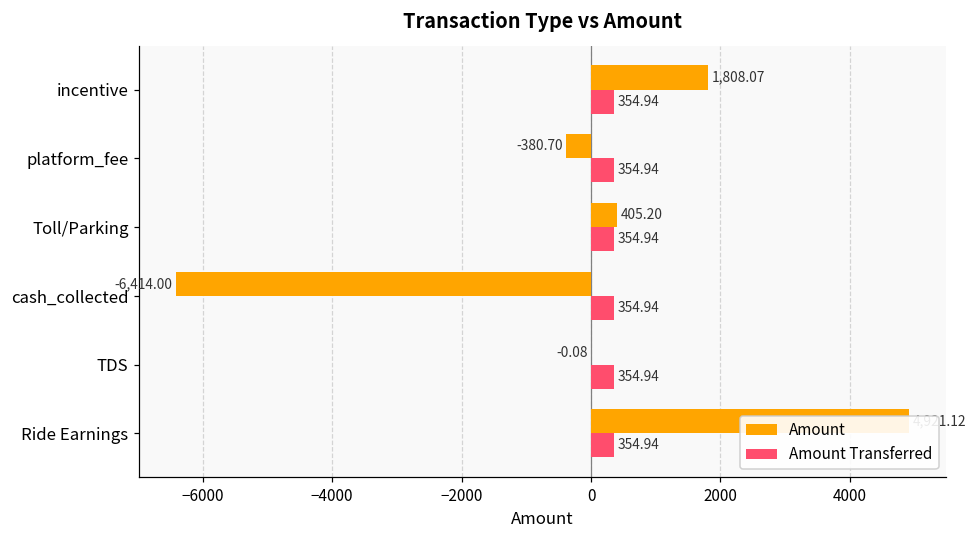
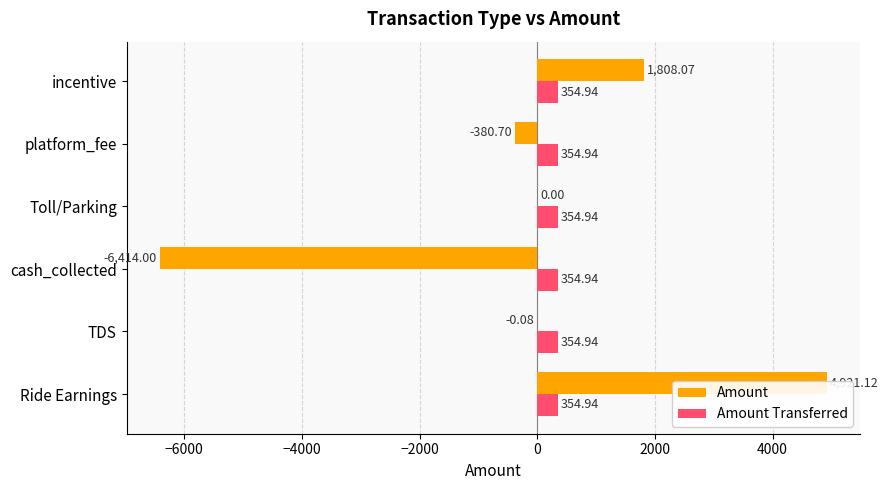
Amount, Toll/Parking: 405.20 -> 0.00
